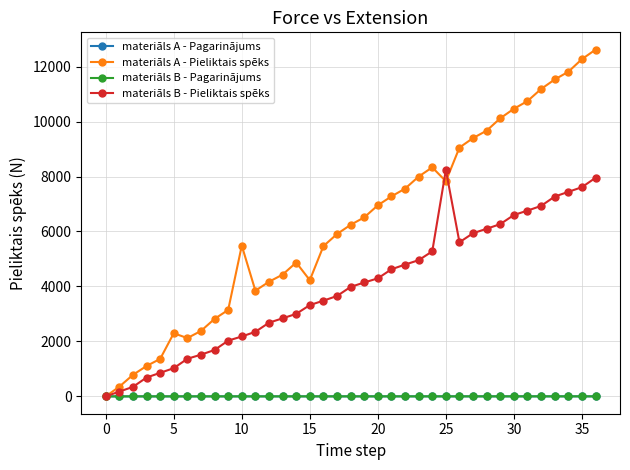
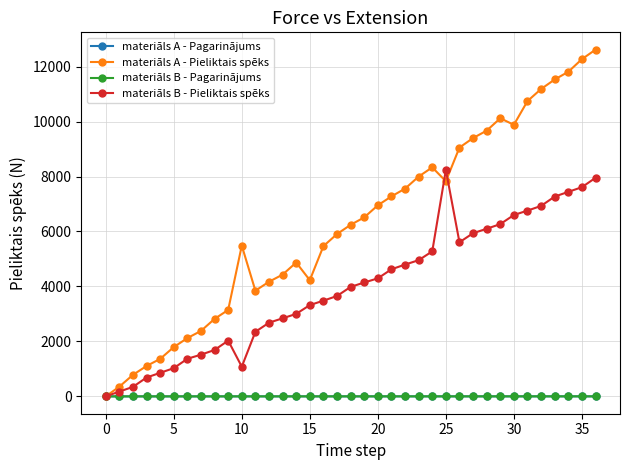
materiāls A - Pieliktais spēks, 5: 2300 -> 1800
materiāls B - Pieliktais spēks, 10: 2200 -> 1100
materiāls A - Pieliktais spēks, 30: 10500 -> 9900
